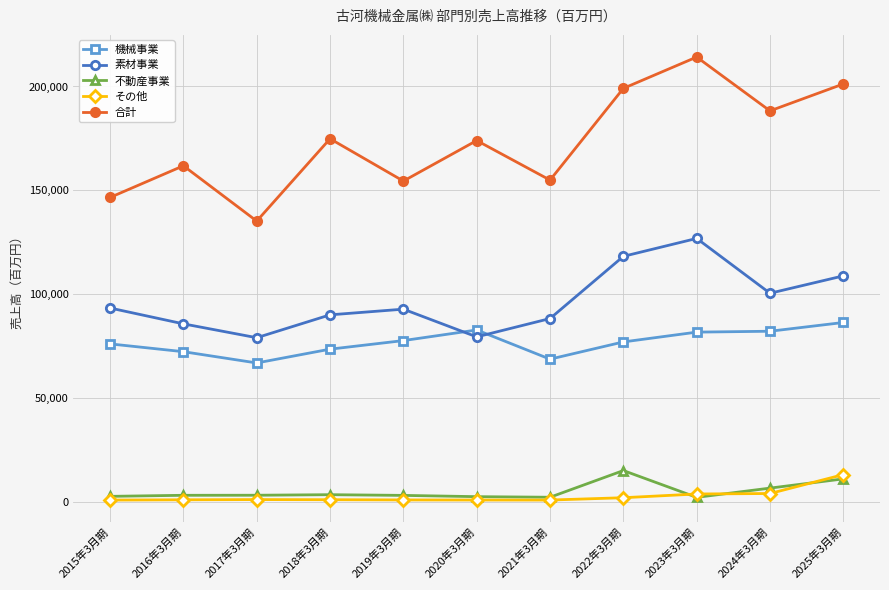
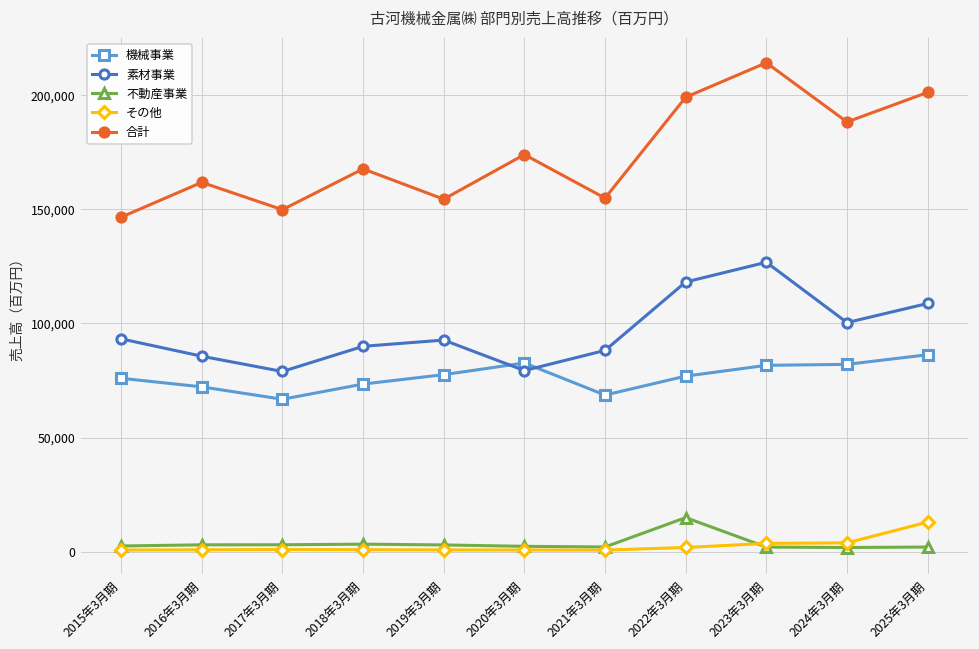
合計, 2017年3月期: 135,000 -> 150,000
合計, 2018年3月期: 175,000 -> 168,000
不動産事業, 2024年3月期: 7,000 -> 2,000
不動産事業, 2025年3月期: 11,000 -> 2,000
